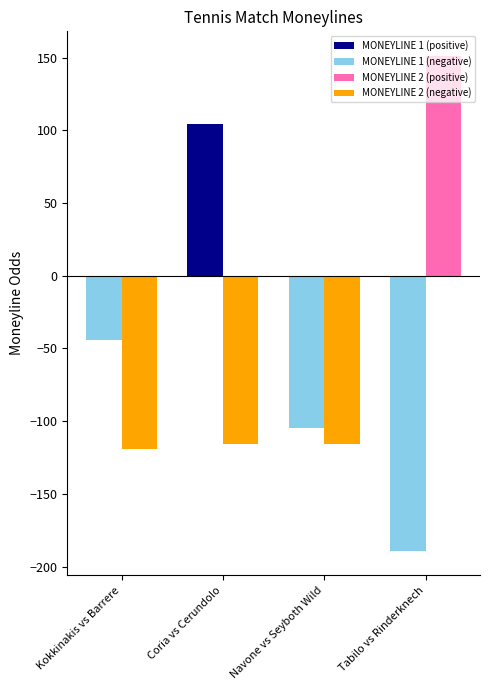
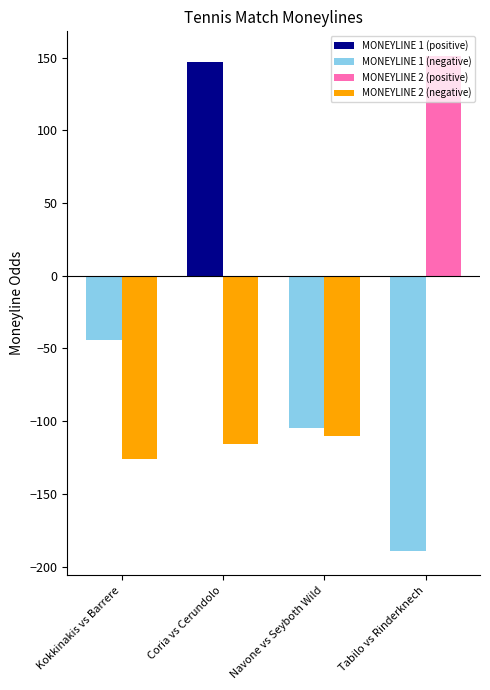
MONEYLINE 2 (negative), Kokkinakis vs Barrere: -119 -> -126
MONEYLINE 1 (positive), Coria vs Cerundolo: 104 -> 147
MONEYLINE 2 (negative), Navone vs Seyboth Wild: -116 -> -110
